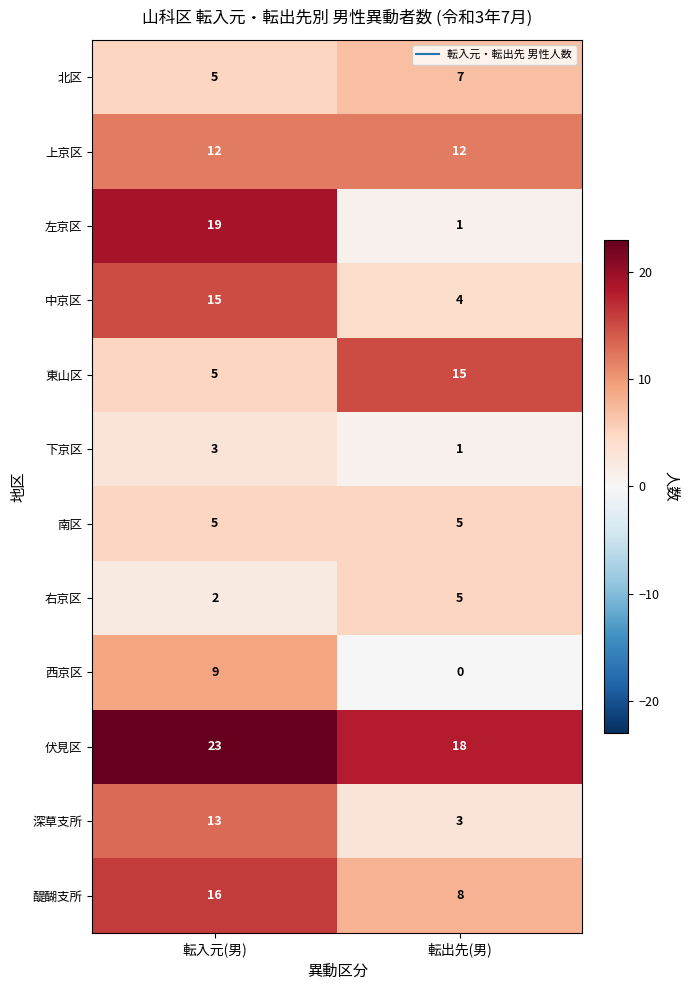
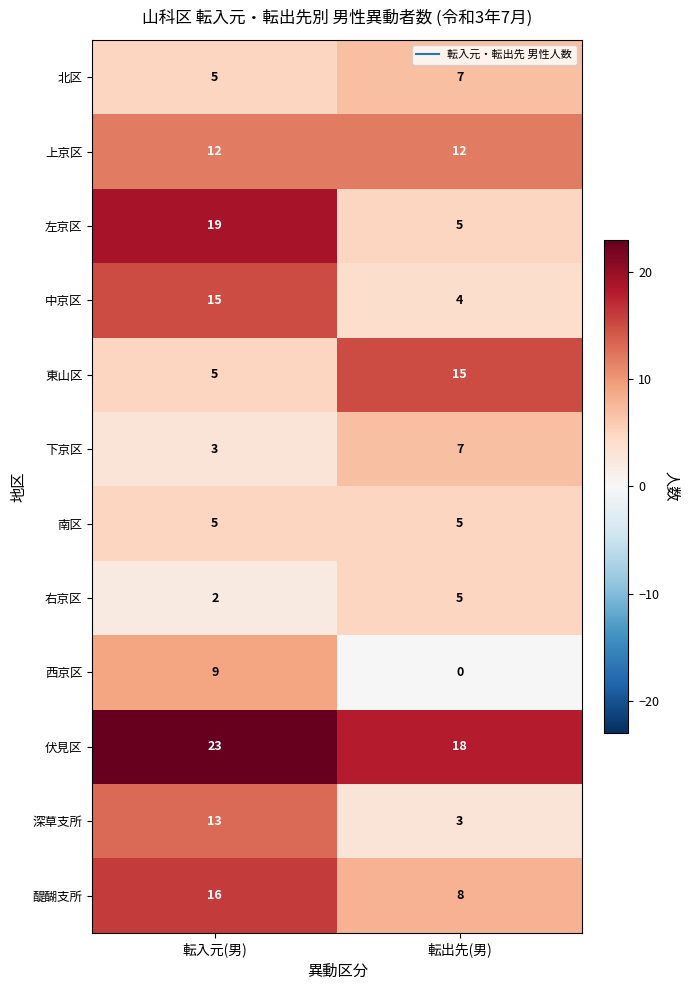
左京区, 転出先(男): 1 -> 5
下京区, 転出先(男): 1 -> 7
